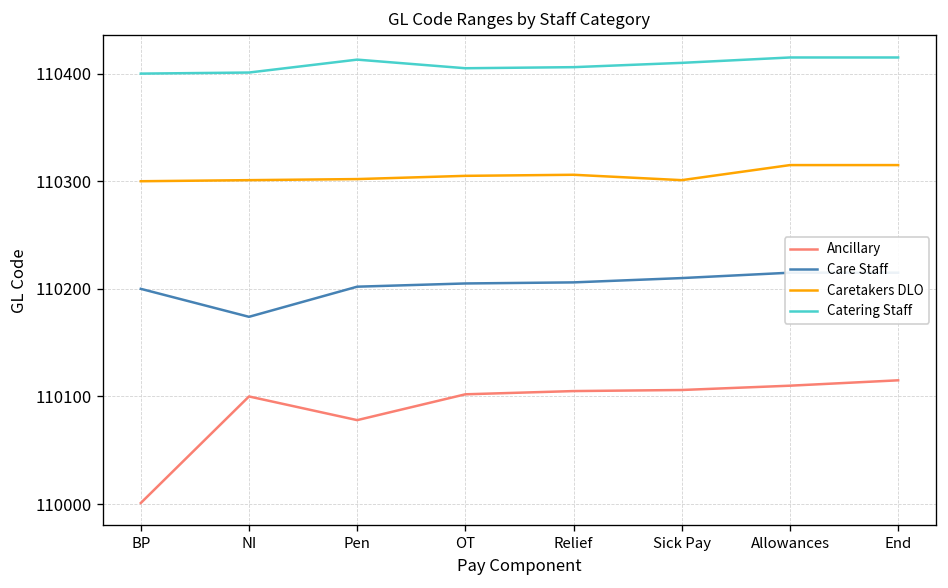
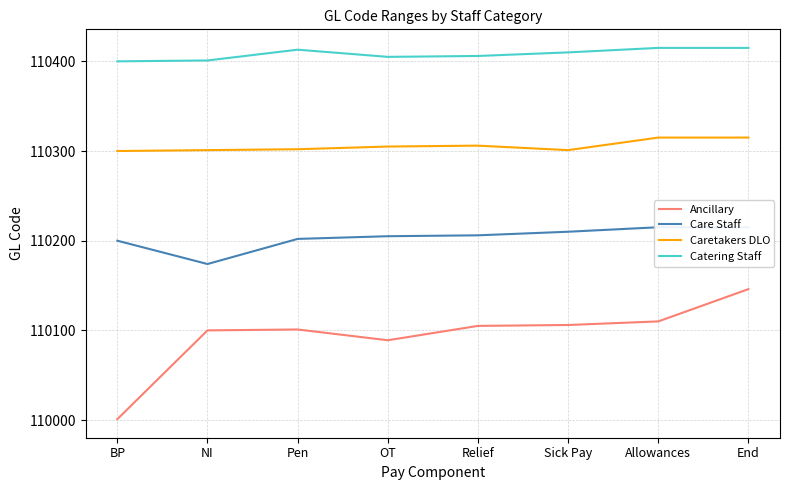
Ancillary, Pen: 110080 -> 110100
Ancillary, OT: 110100 -> 110090
Ancillary, End: 110120 -> 110150
